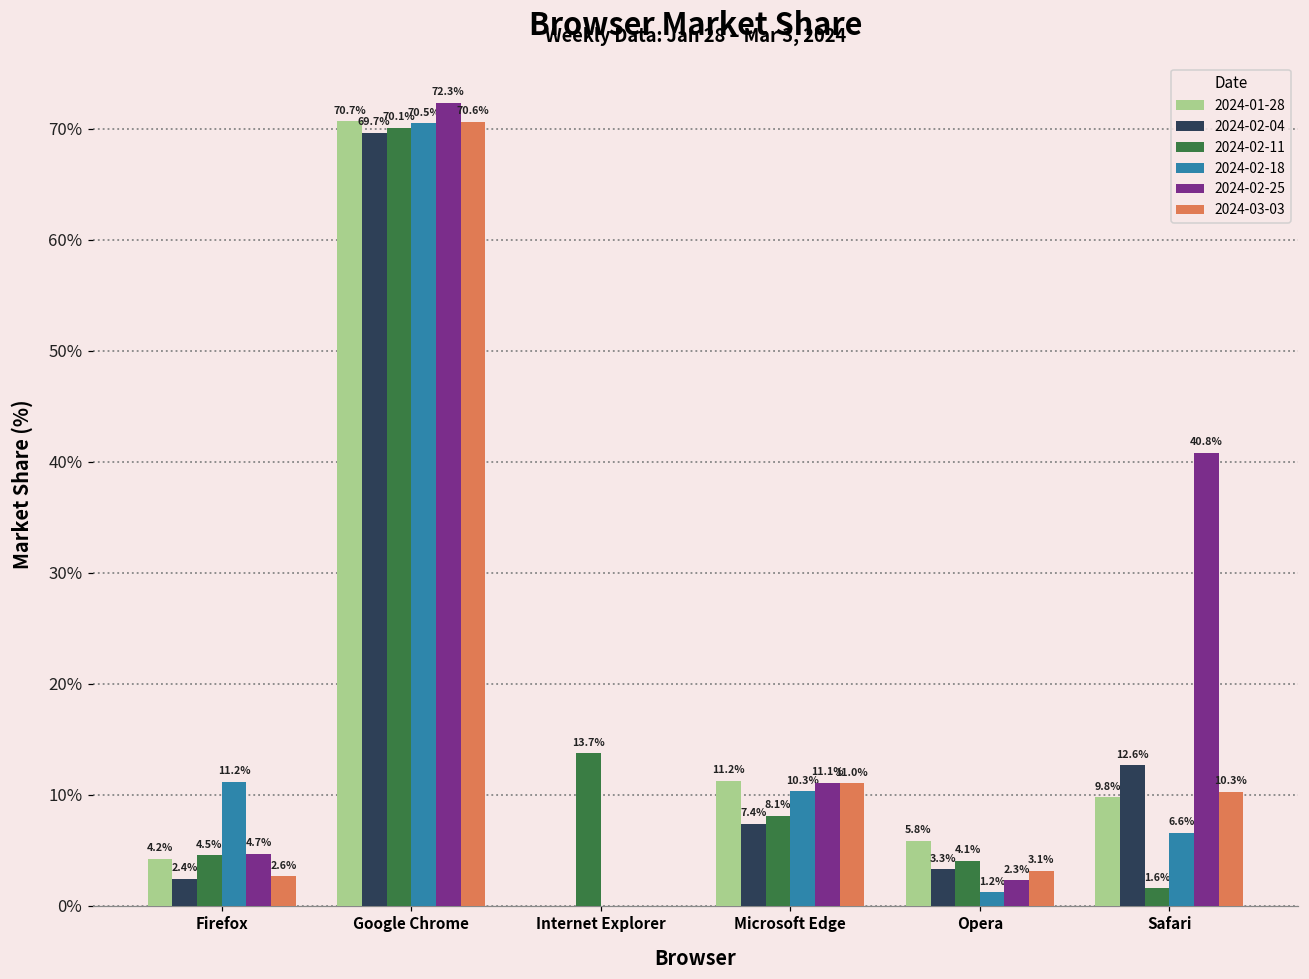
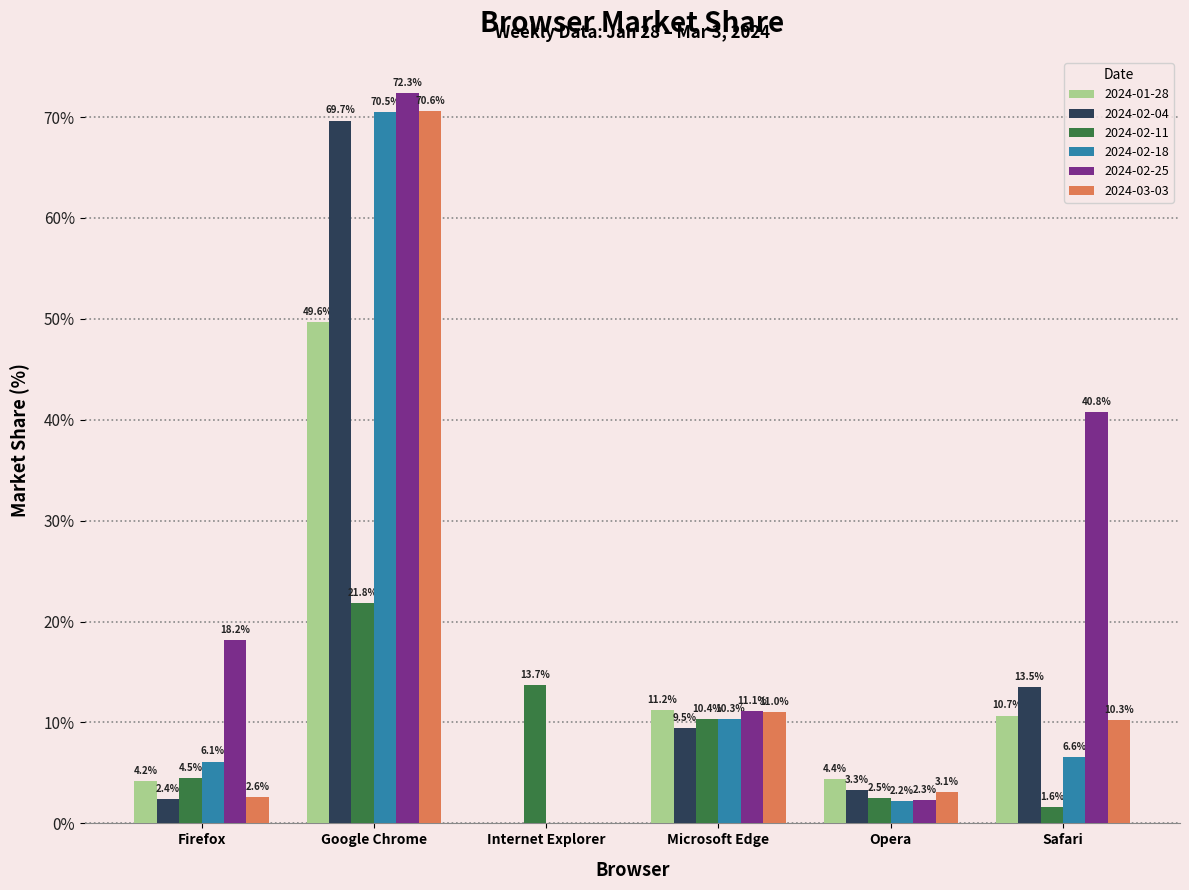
2024-02-18, Firefox: 11.2% -> 6.1%
2024-02-25, Firefox: 4.7% -> 18.2%
2024-01-28, Google Chrome: 70.7% -> 49.6%
2024-02-11, Google Chrome: 70.1% -> 21.8%
2024-02-04, Microsoft Edge: 7.4% -> 9.5%
2024-02-11, Microsoft Edge: 8.1% -> 10.4%
2024-01-28, Opera: 5.8% -> 4.4%
2024-02-11, Opera: 4.1% -> 2.5%
2024-02-18, Opera: 1.2% -> 2.2%
2024-01-28, Safari: 9.8% -> 10.7%
2024-02-04, Safari: 12.6% -> 13.5%
